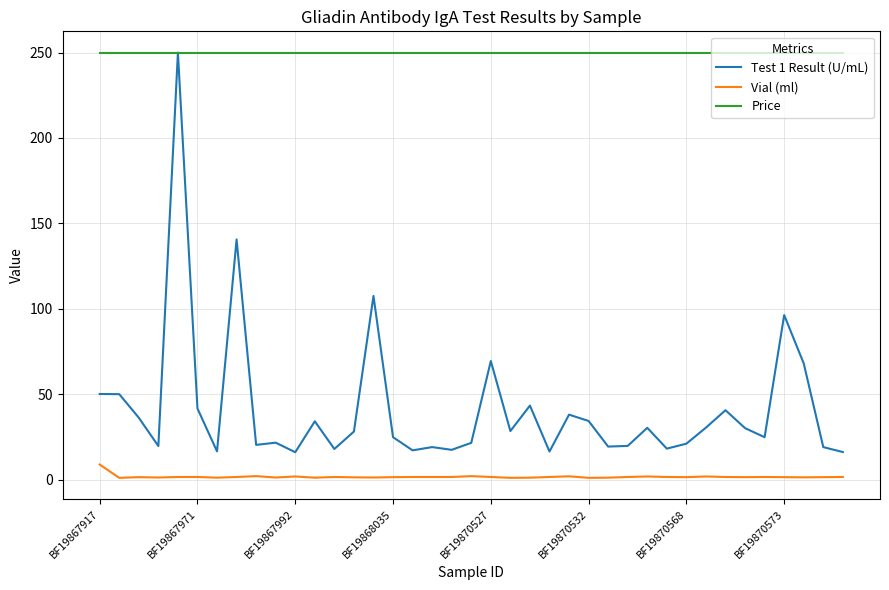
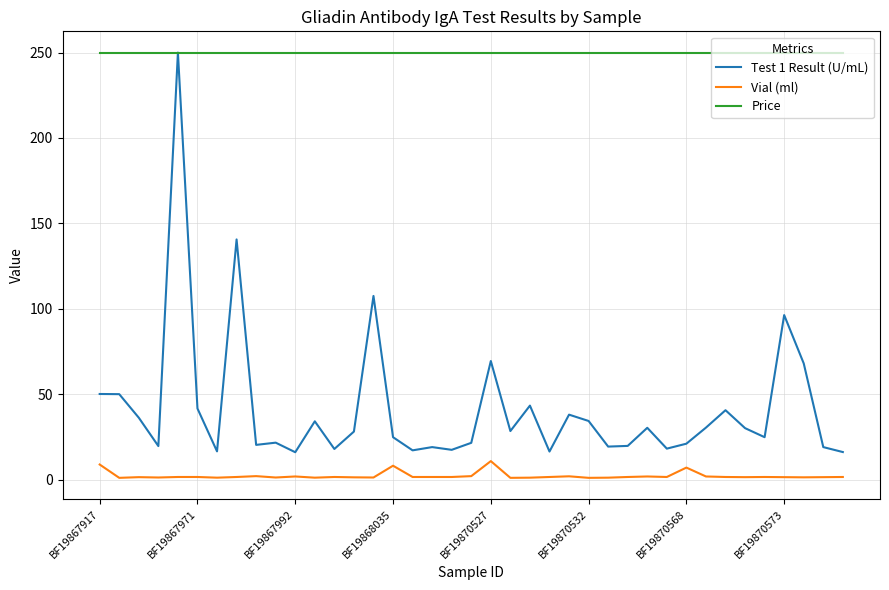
Vial (ml), BF19868035: 1 -> 8
Vial (ml), BF19870527: 2 -> 11
Vial (ml), BF19870568: 1 -> 7
